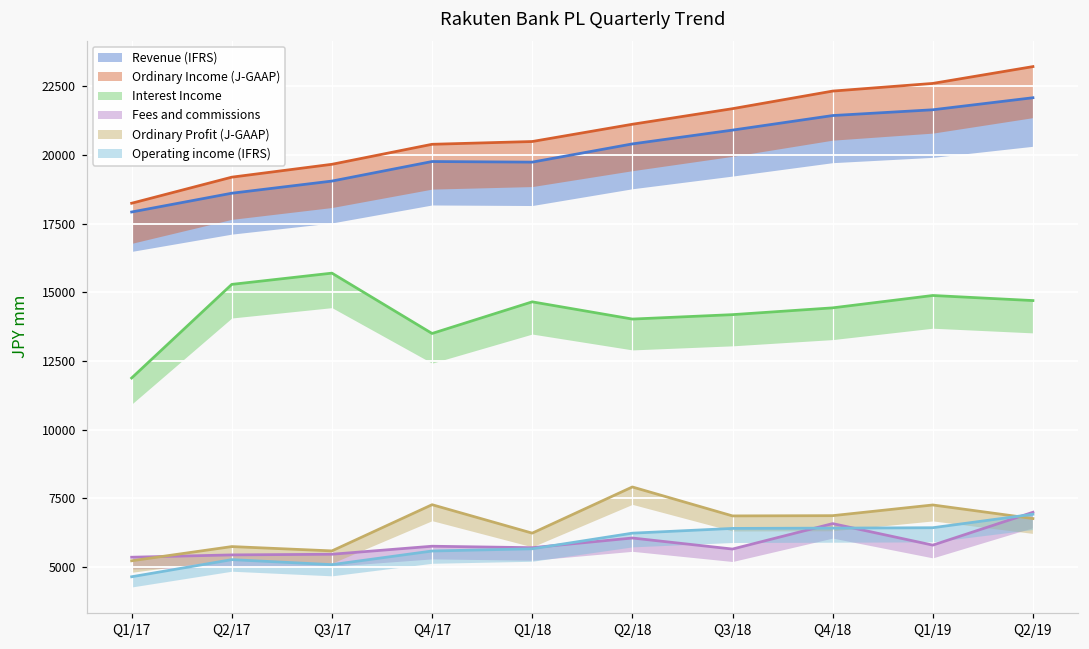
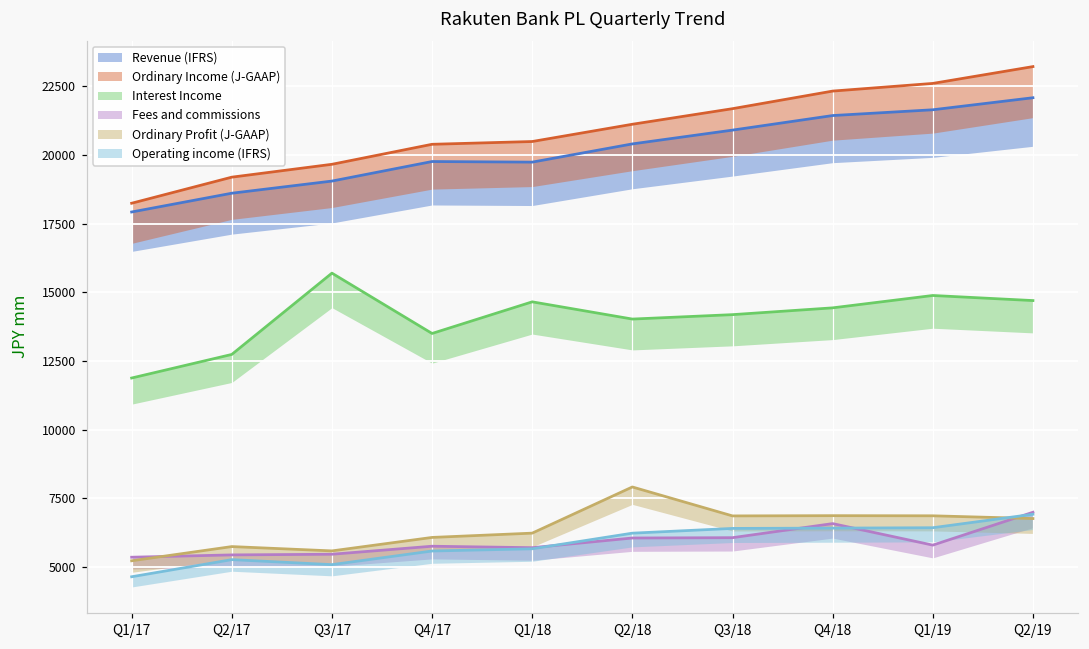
Interest Income, Q2/17: 15300 -> 12700
Ordinary Profit (J-GAAP), Q4/17: 7300 -> 6100
Fees and commissions, Q3/18: 5700 -> 6100
Ordinary Profit (J-GAAP), Q1/19: 7300 -> 6900
